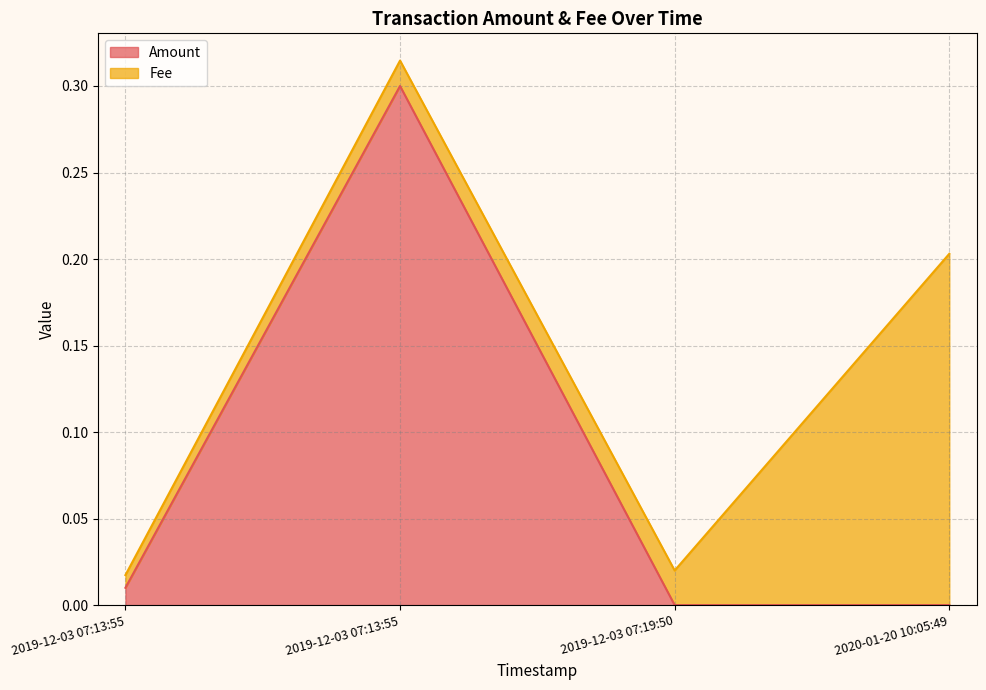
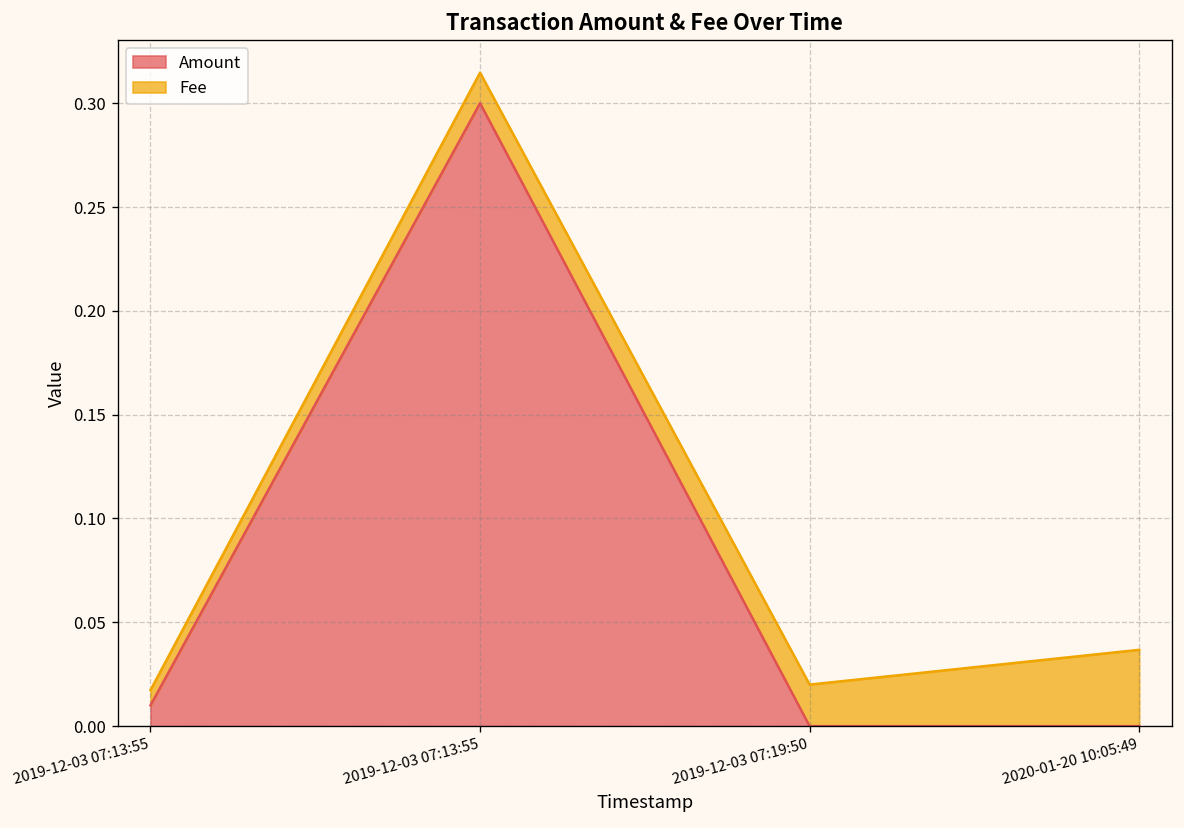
Fee, 2020-01-20 10:05:49: 0.203 -> 0.037
